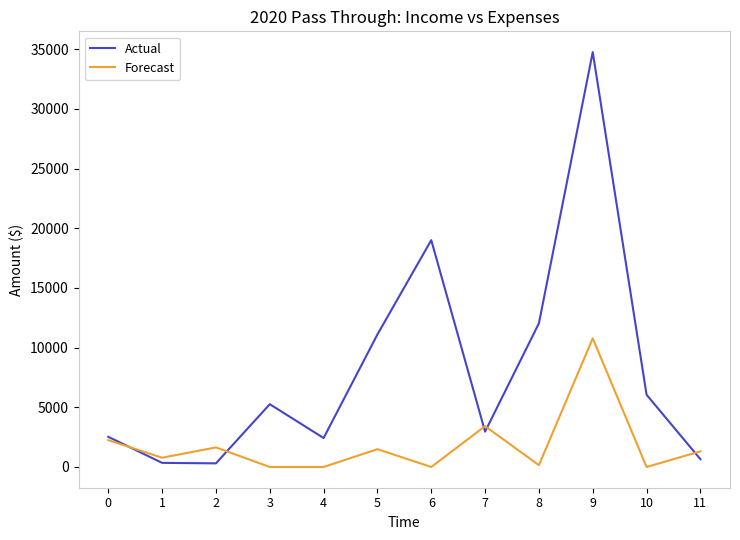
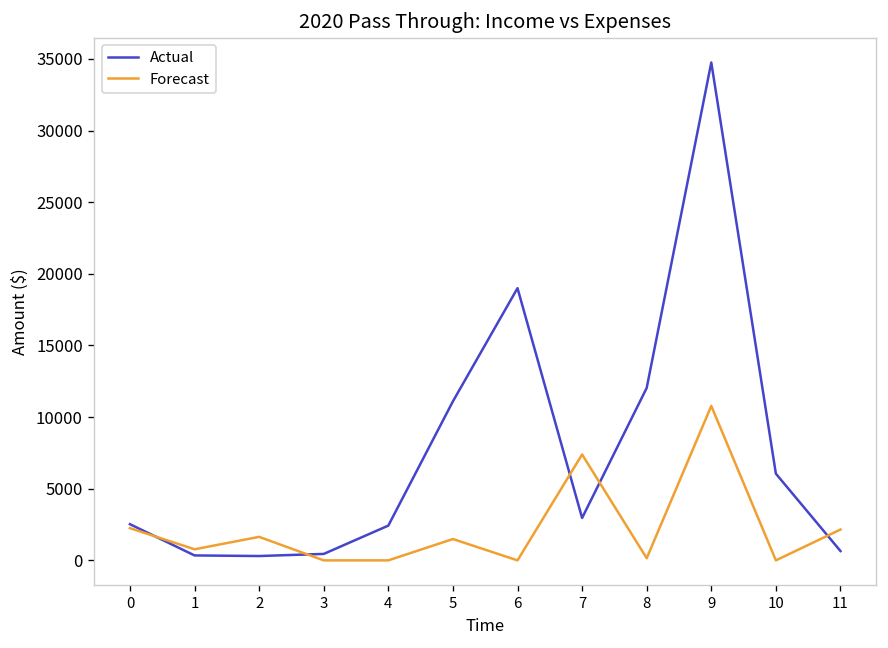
Actual, 3: 5300 -> 500
Forecast, 7: 3400 -> 7400
Forecast, 11: 1300 -> 2200
